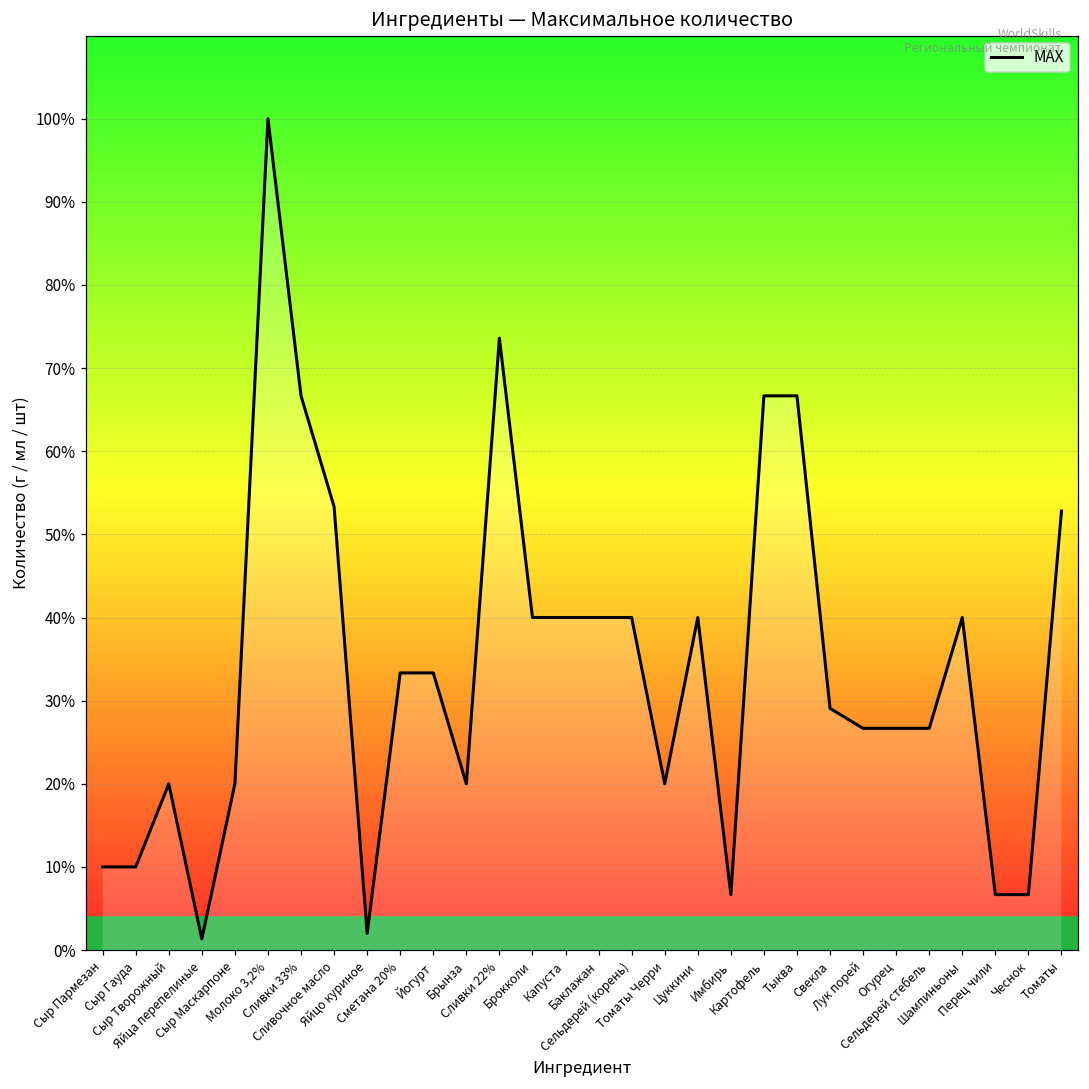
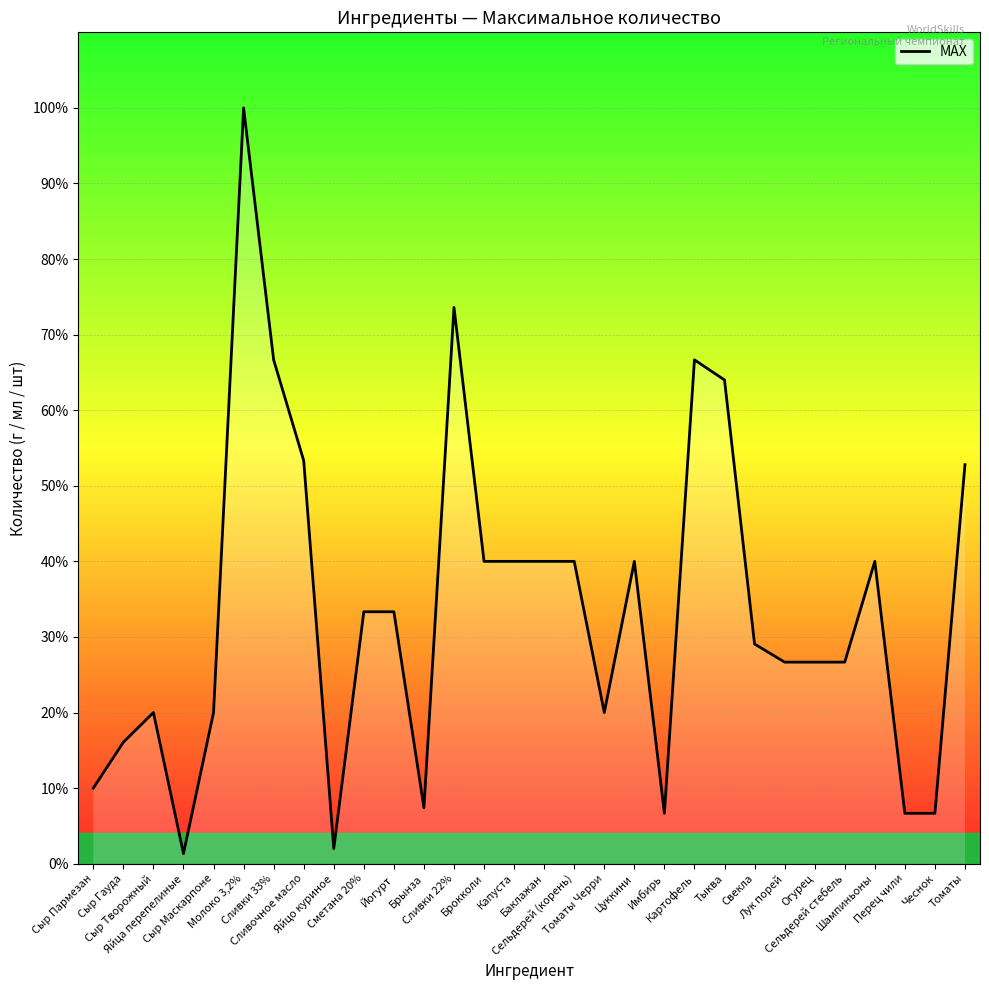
MAX, Сыр Гауда: 10% -> 16%
MAX, Брынза: 20% -> 7%
MAX, Тыква: 67% -> 64%
